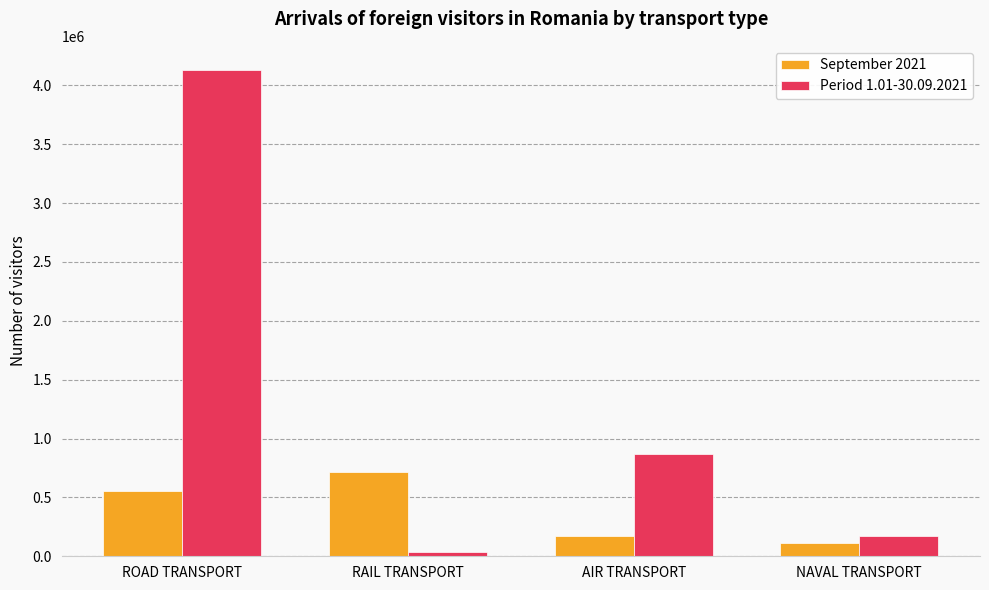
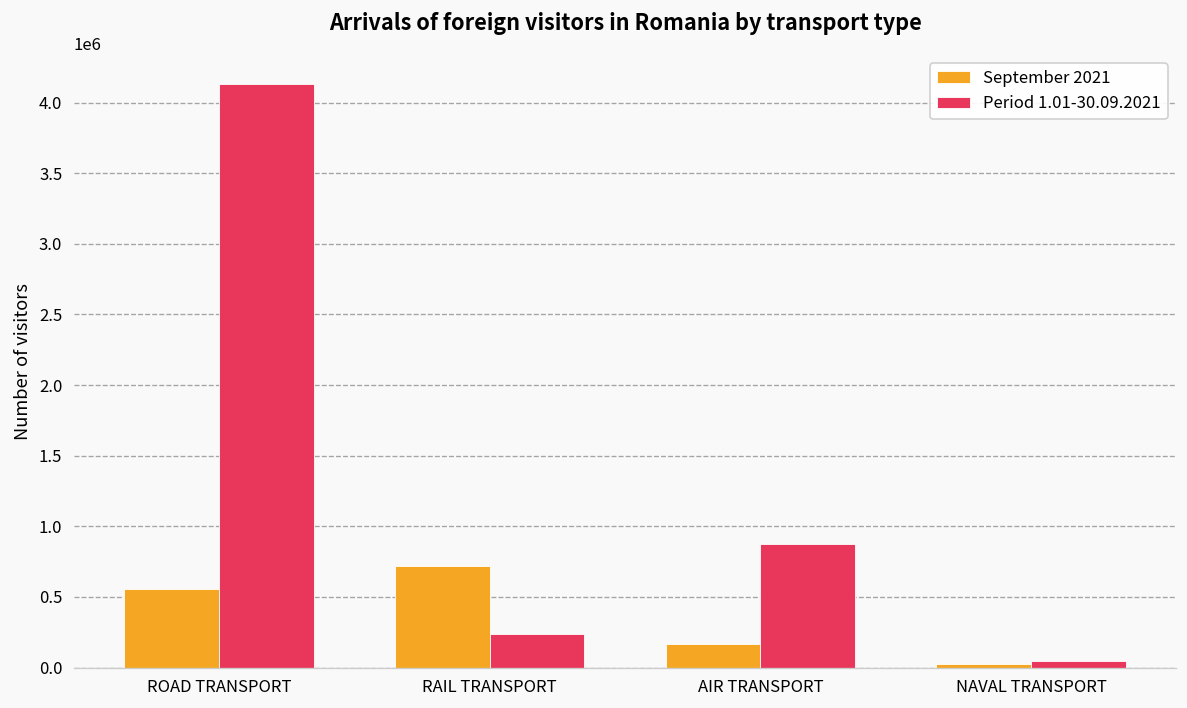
Period 1.01-30.09.2021, RAIL TRANSPORT: 40000 -> 240000
September 2021, NAVAL TRANSPORT: 110000 -> 30000
Period 1.01-30.09.2021, NAVAL TRANSPORT: 180000 -> 50000
